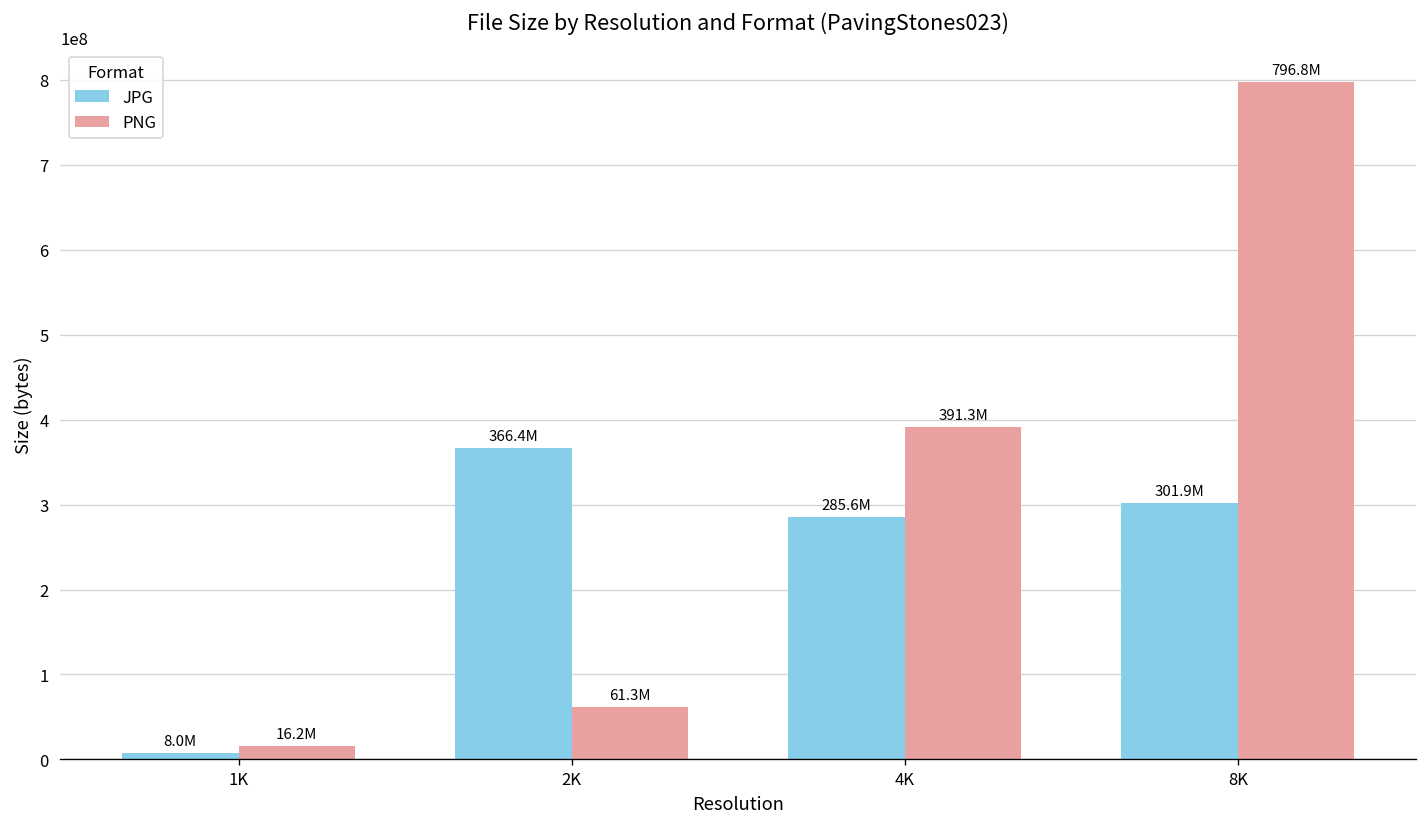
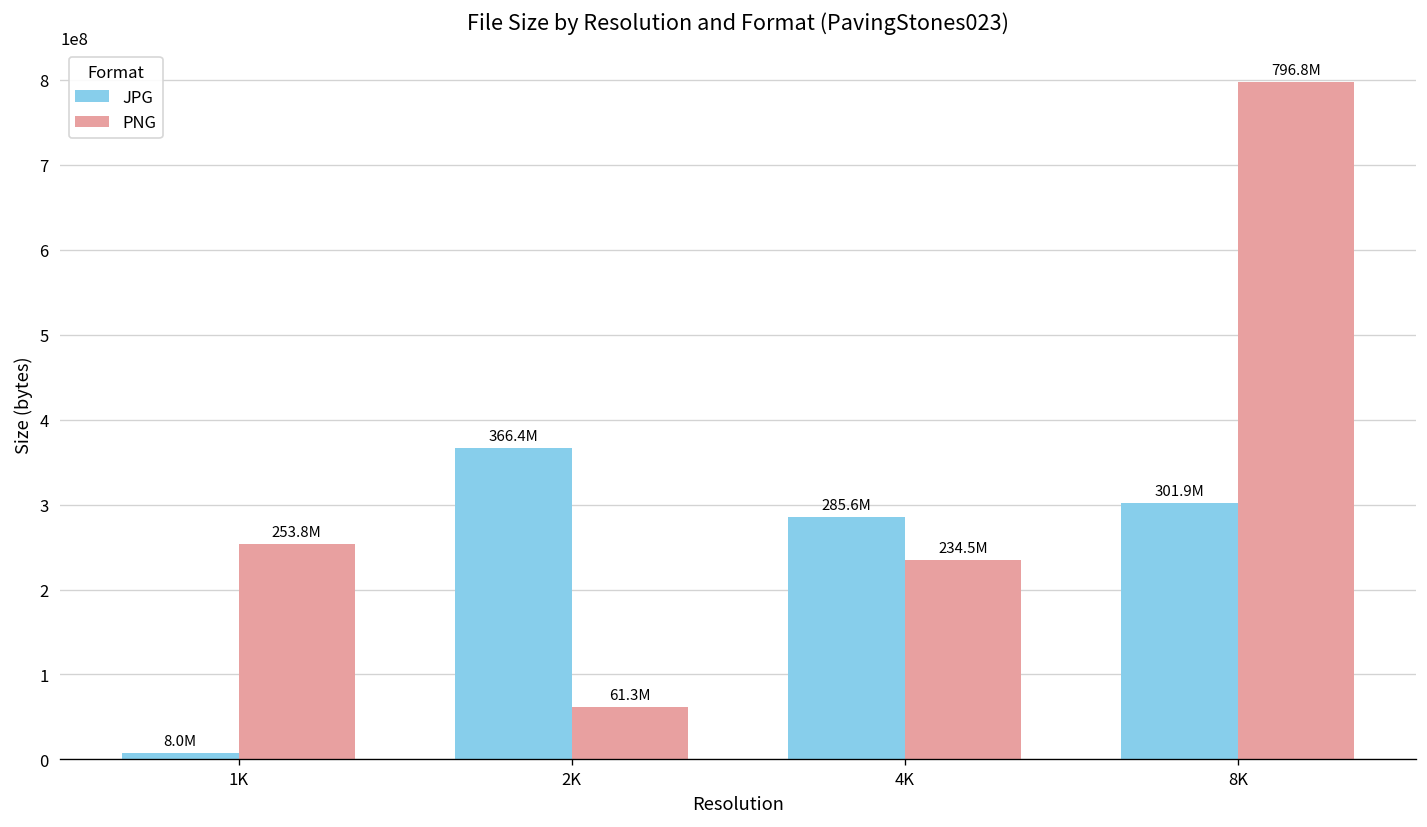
PNG, 1K: 16.2M -> 253.8M
PNG, 4K: 391.3M -> 234.5M
